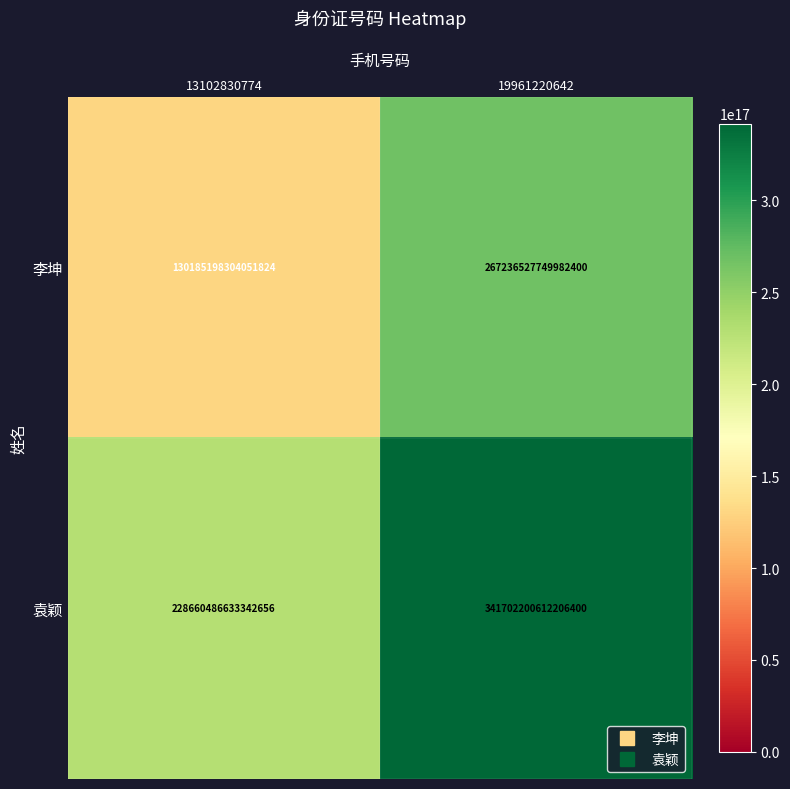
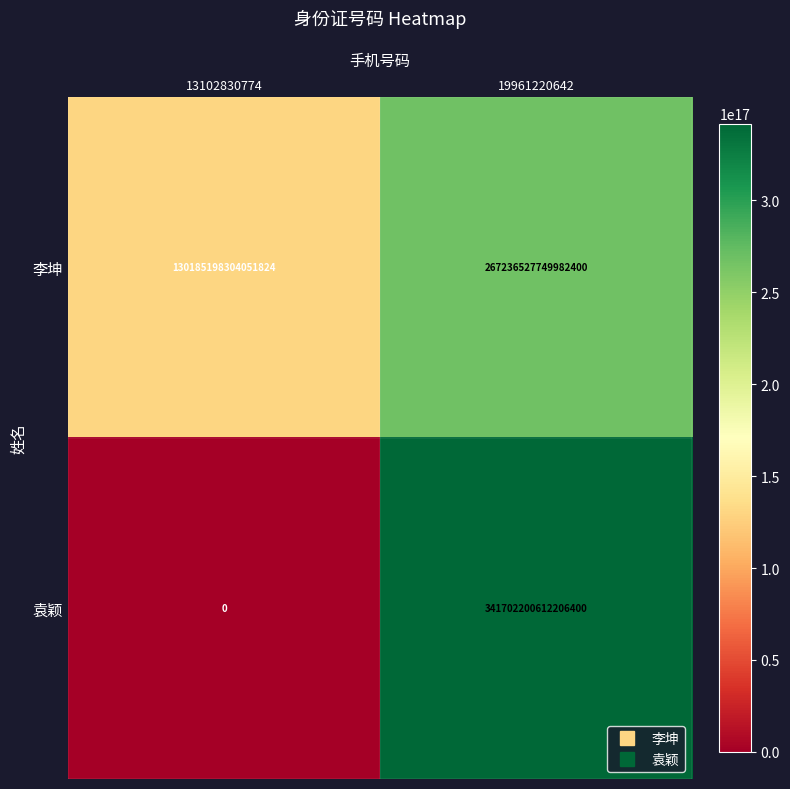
袁颖, 13102830774: 228660486633342656 -> 0
